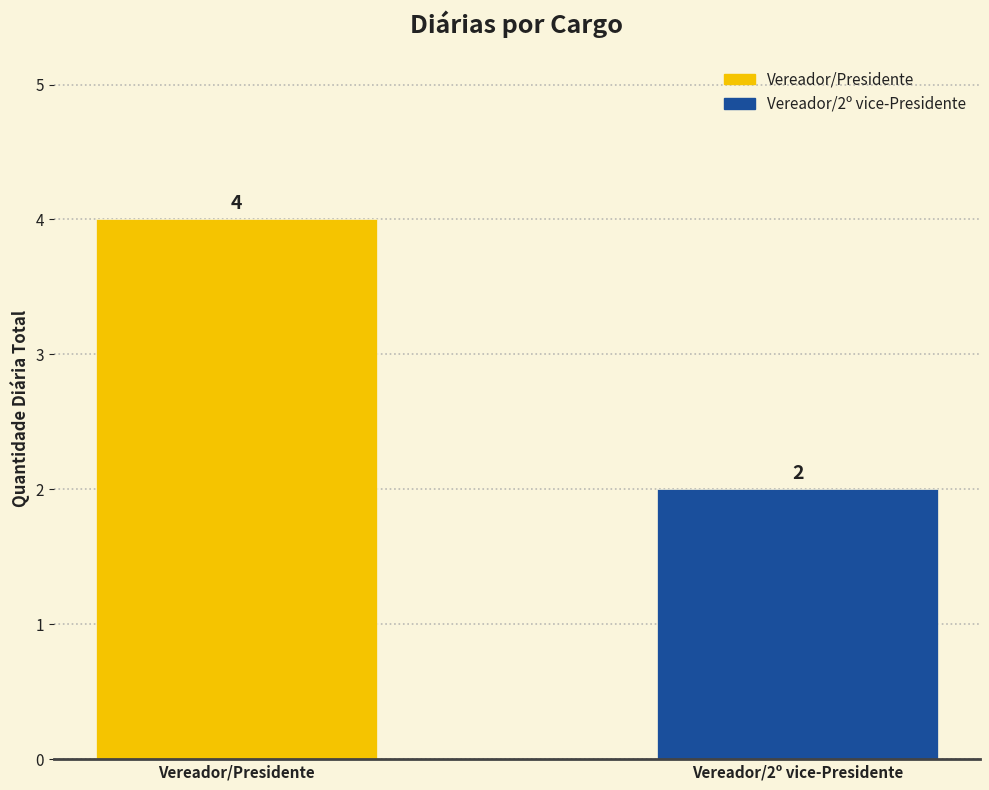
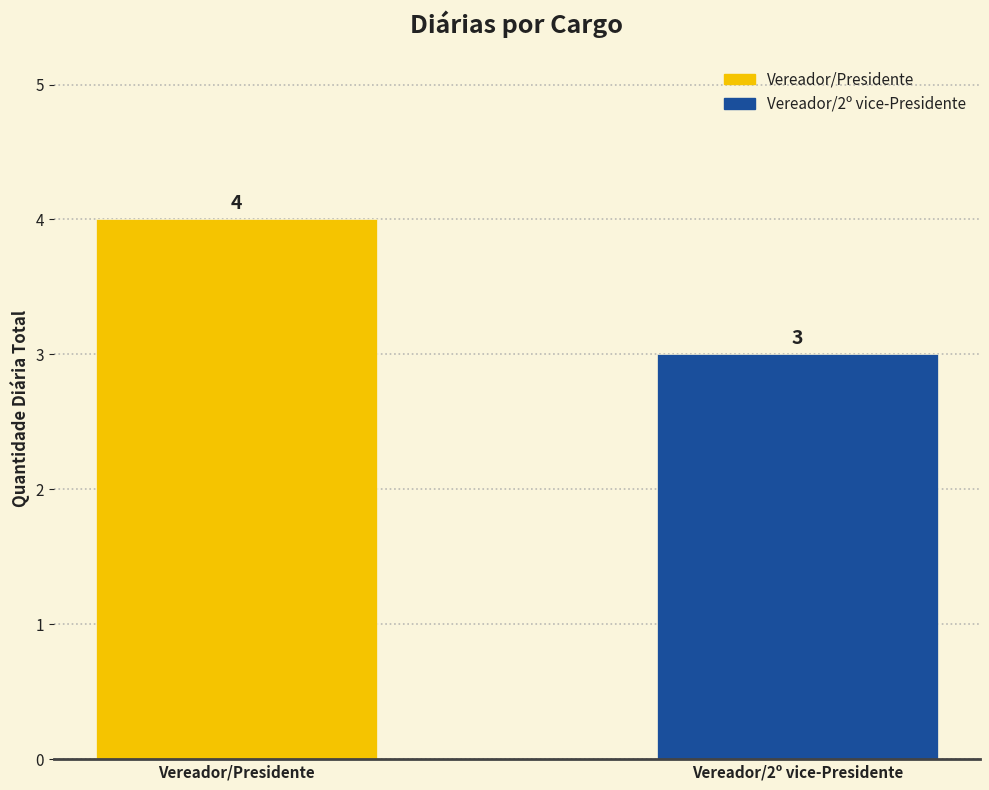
Vereador/2º vice-Presidente: 2 -> 3
